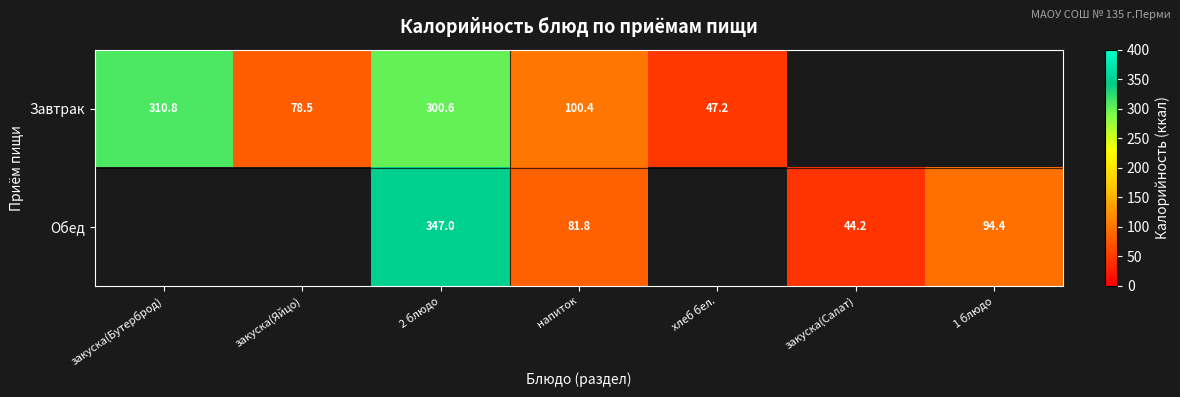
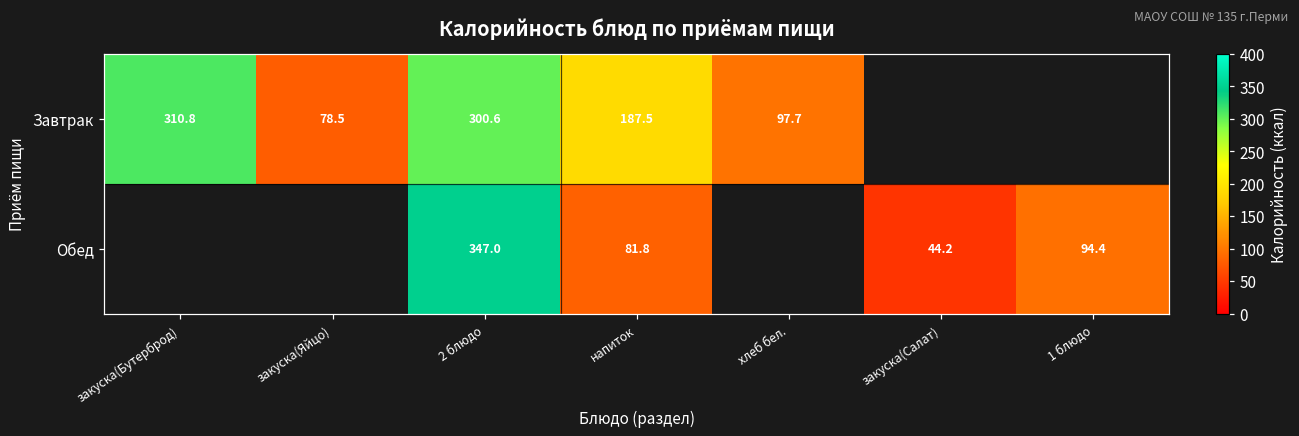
Завтрак, напиток: 100.4 -> 187.5
Завтрак, хлеб бел.: 47.2 -> 97.7
